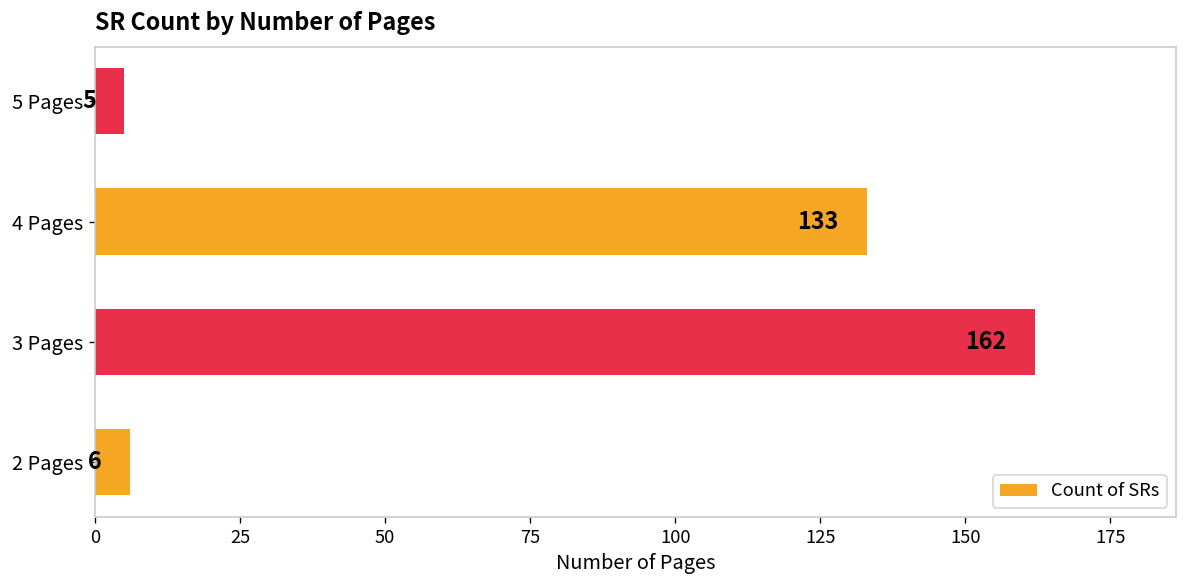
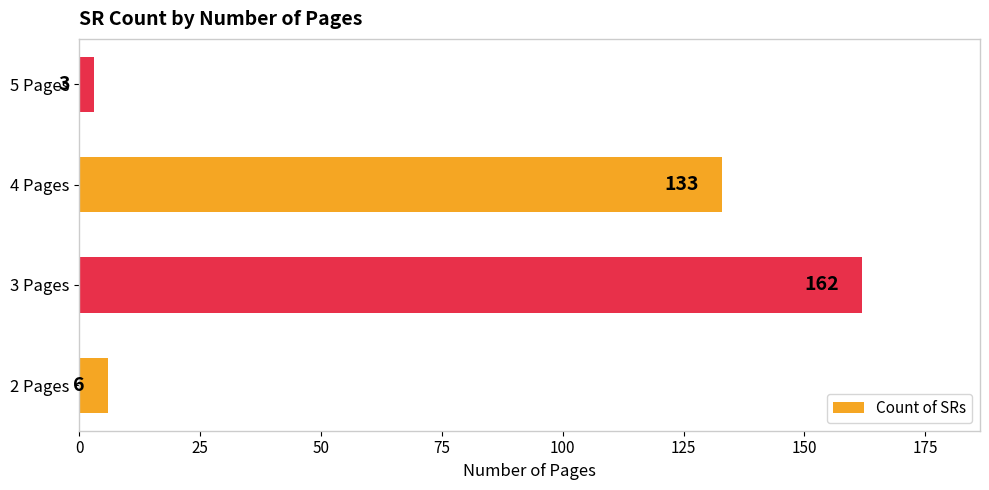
5 Pages: 5 -> 3
